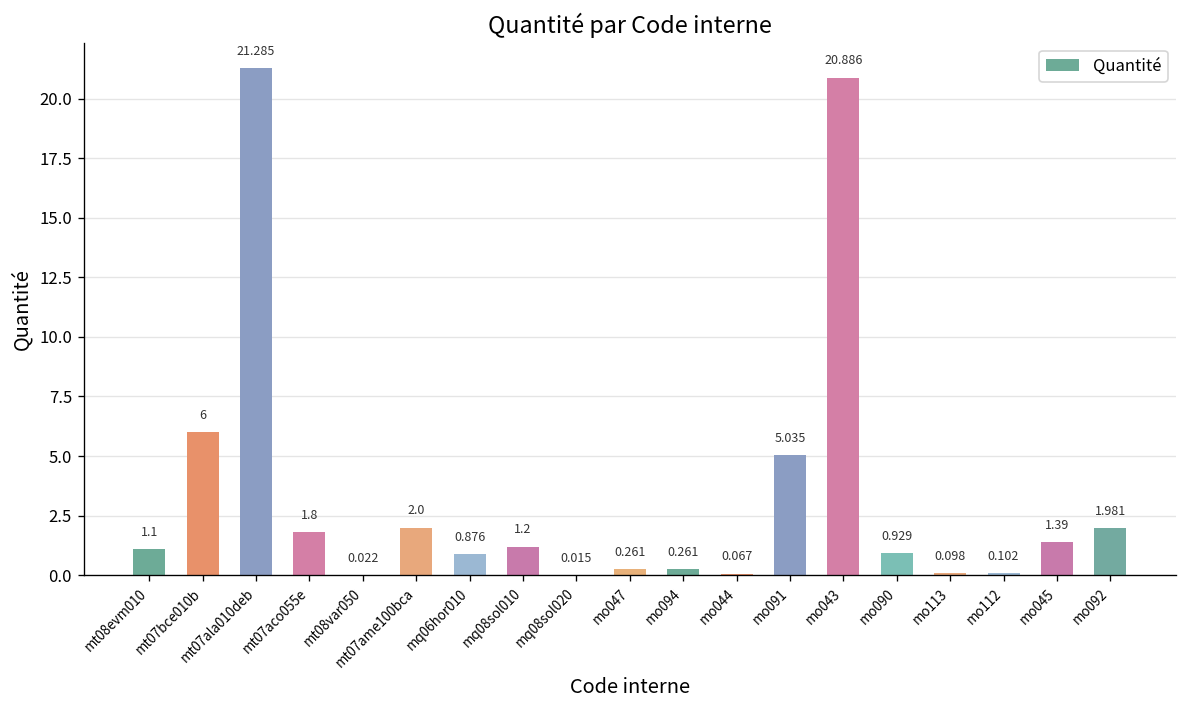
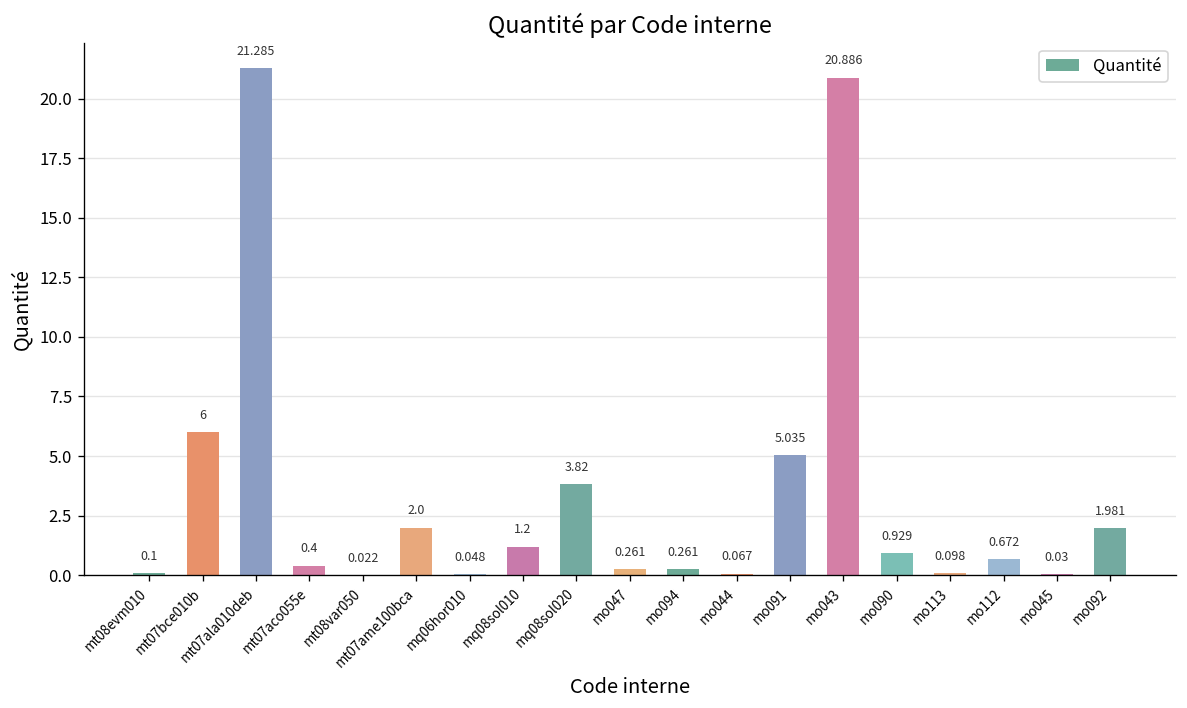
mt08evm010: 1.1 -> 0.1
mt07aco055e: 1.8 -> 0.4
mq06hor010: 0.876 -> 0.048
mq08sol020: 0.015 -> 3.82
mo112: 0.102 -> 0.672
mo045: 1.39 -> 0.03
